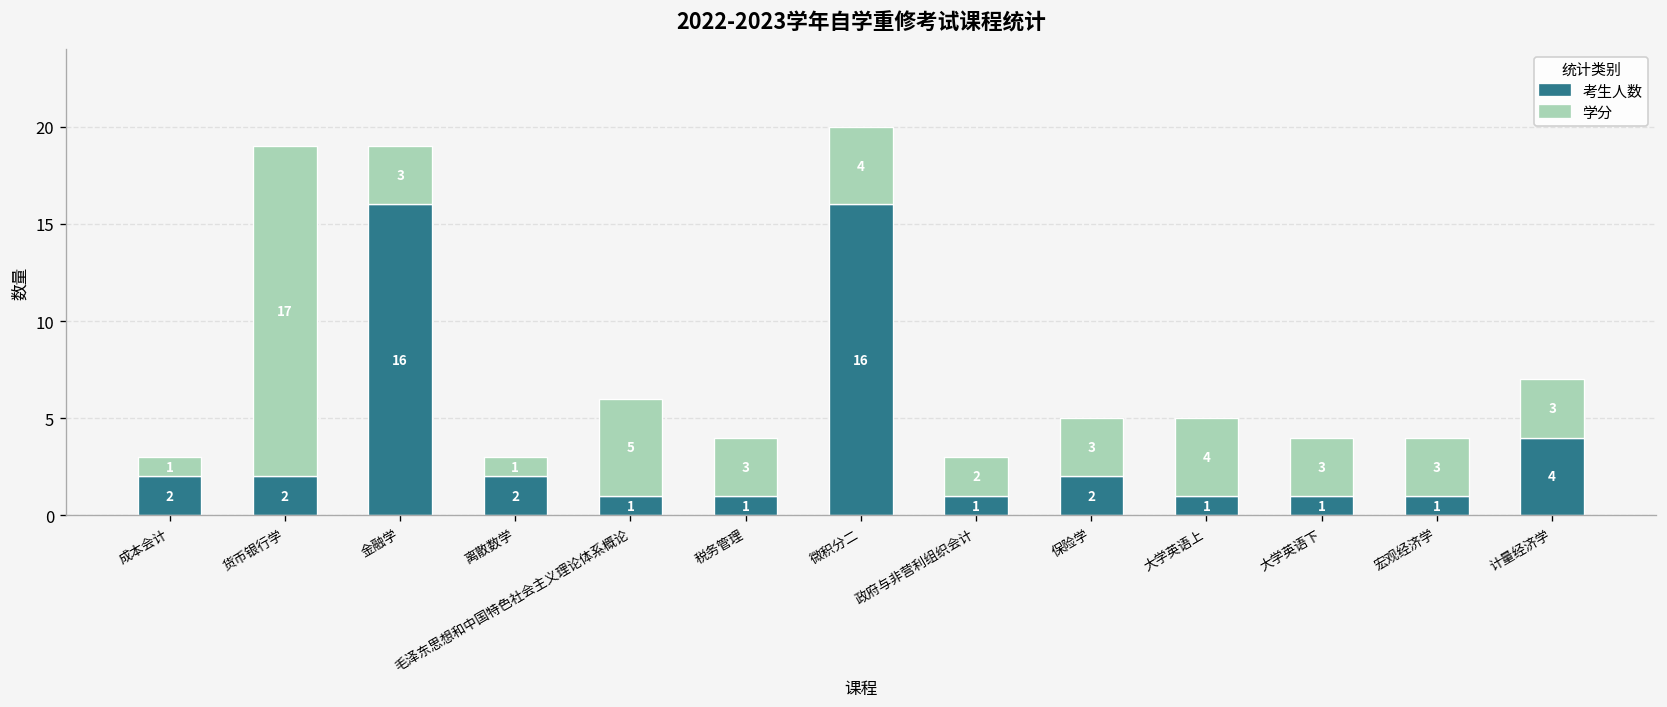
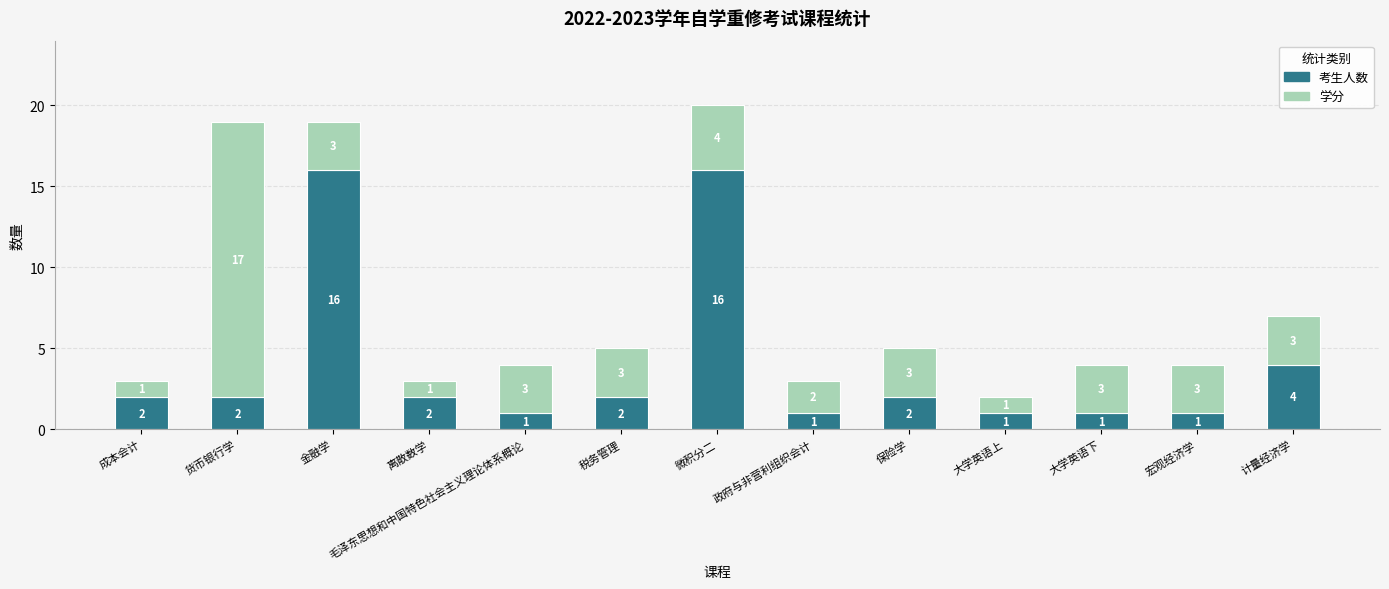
学分, 毛泽东思想和中国特色社会主义理论体系概论: 5 -> 3
考生人数, 税务管理: 1 -> 2
学分, 大学英语上: 4 -> 1
